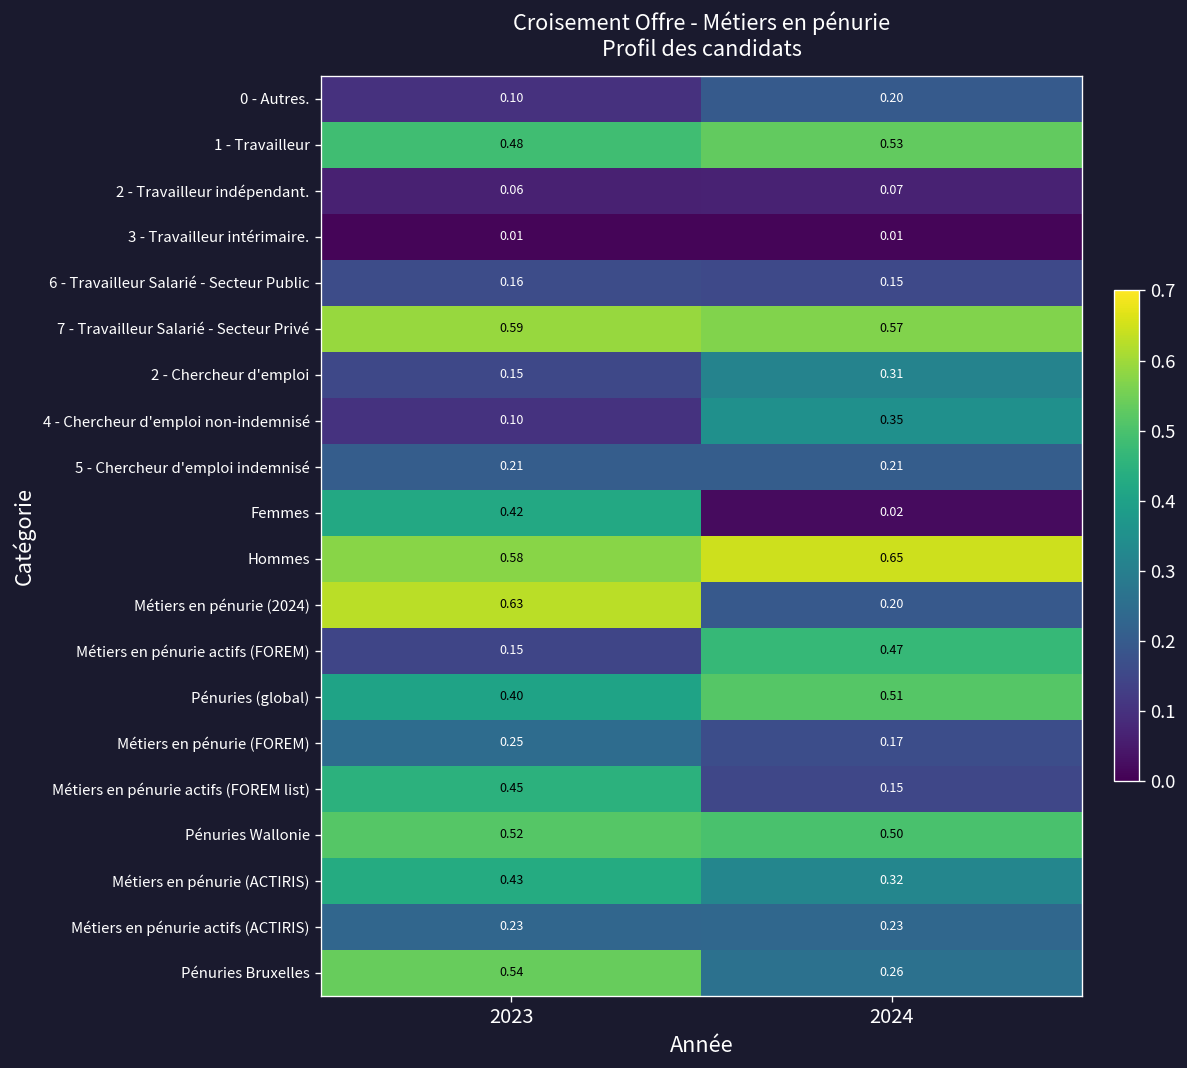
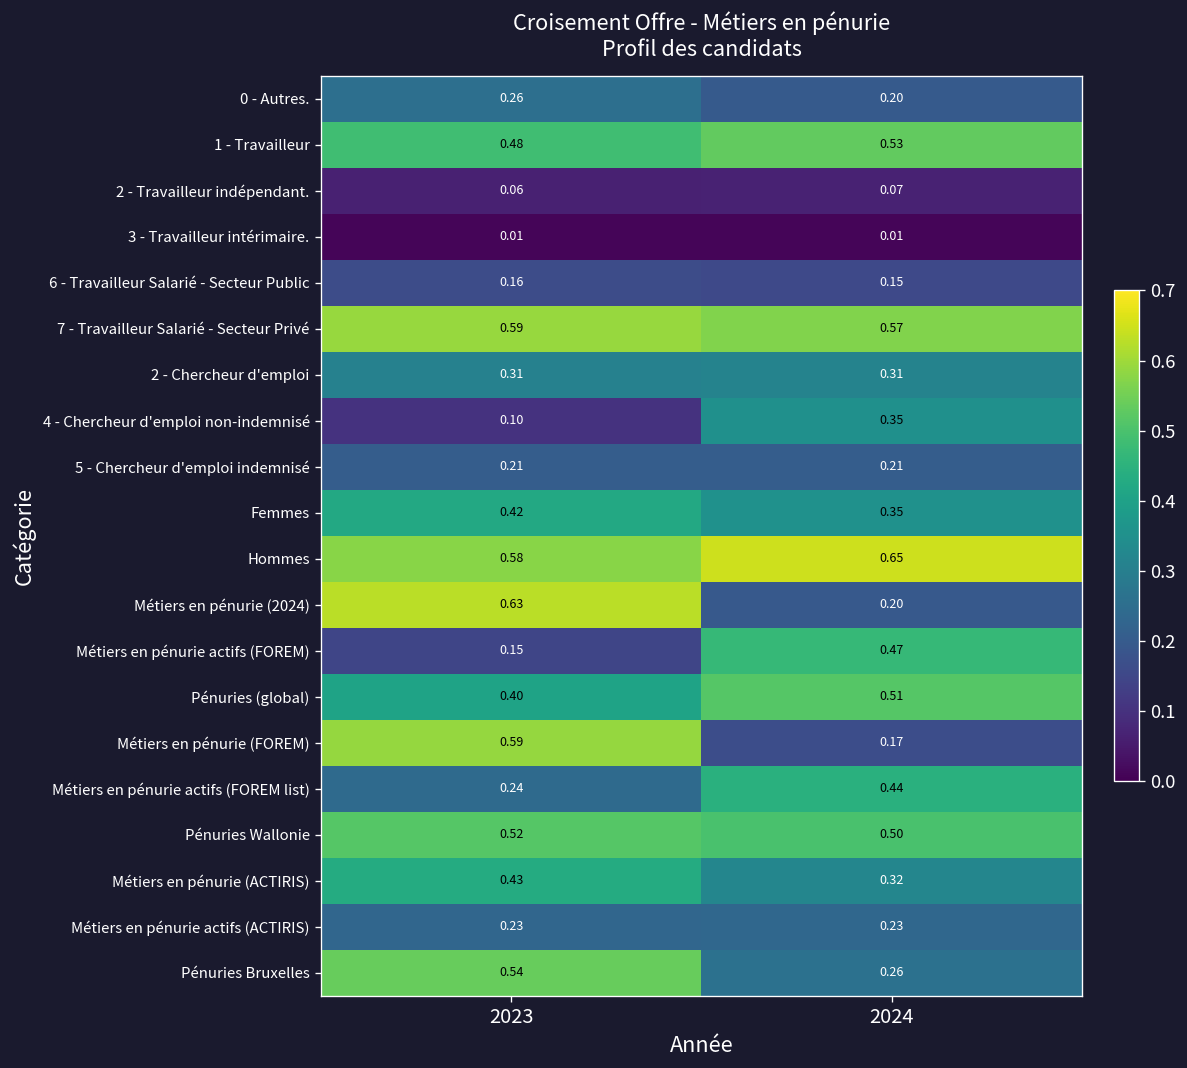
0 - Autres., 2023: 0.10 -> 0.26
2 - Chercheur d'emploi, 2023: 0.15 -> 0.31
Femmes, 2024: 0.02 -> 0.35
Métiers en pénurie (FOREM), 2023: 0.25 -> 0.59
Métiers en pénurie actifs (FOREM list), 2023: 0.45 -> 0.24
Métiers en pénurie actifs (FOREM list), 2024: 0.15 -> 0.44
